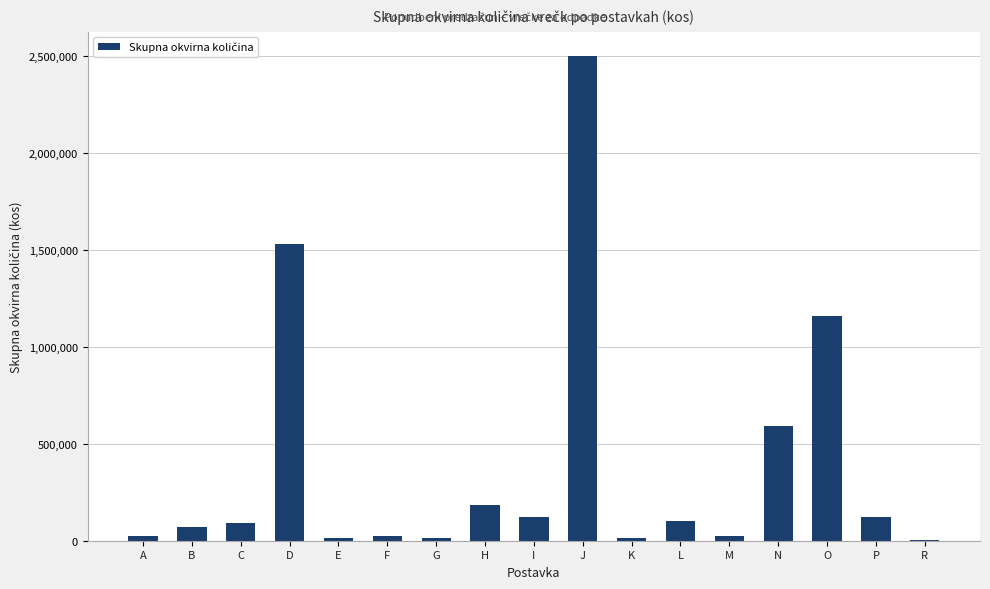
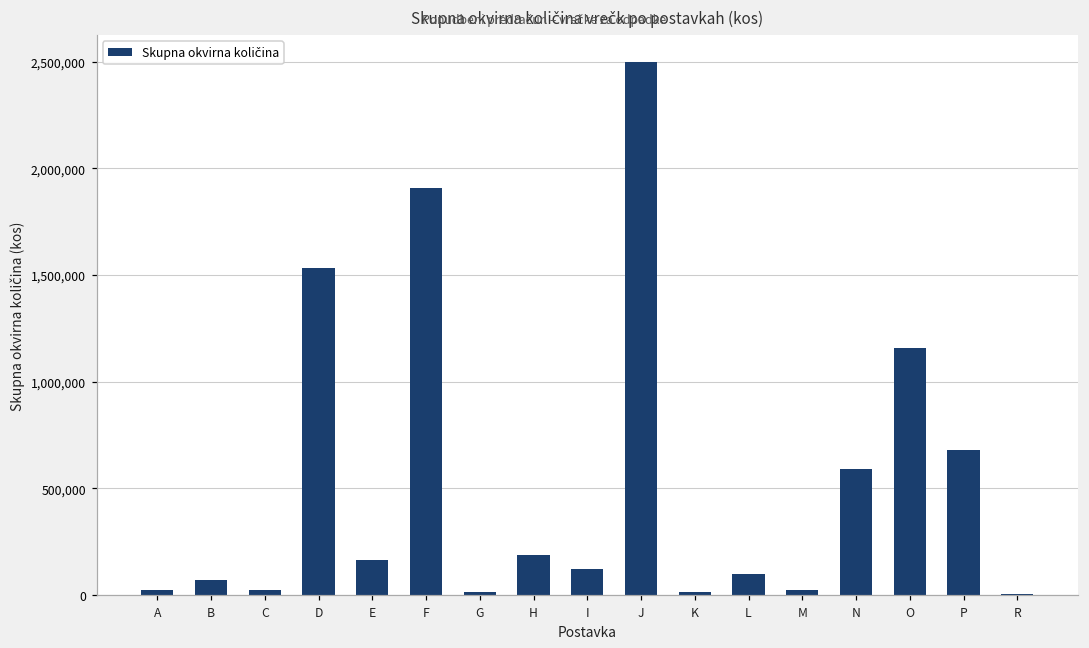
C: 90,000 -> 30,000
E: 20,000 -> 160,000
F: 30,000 -> 1,910,000
P: 120,000 -> 680,000
